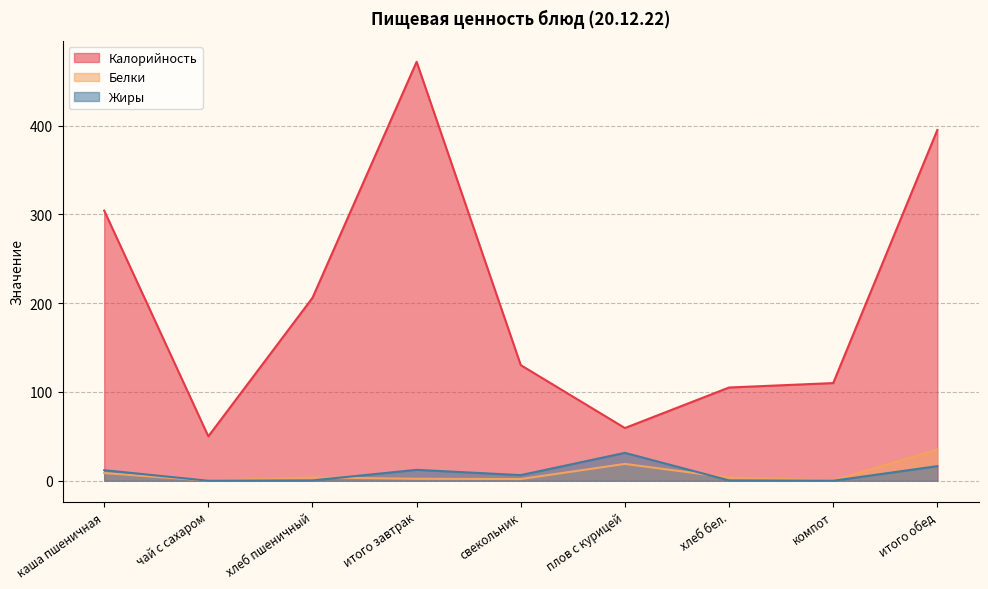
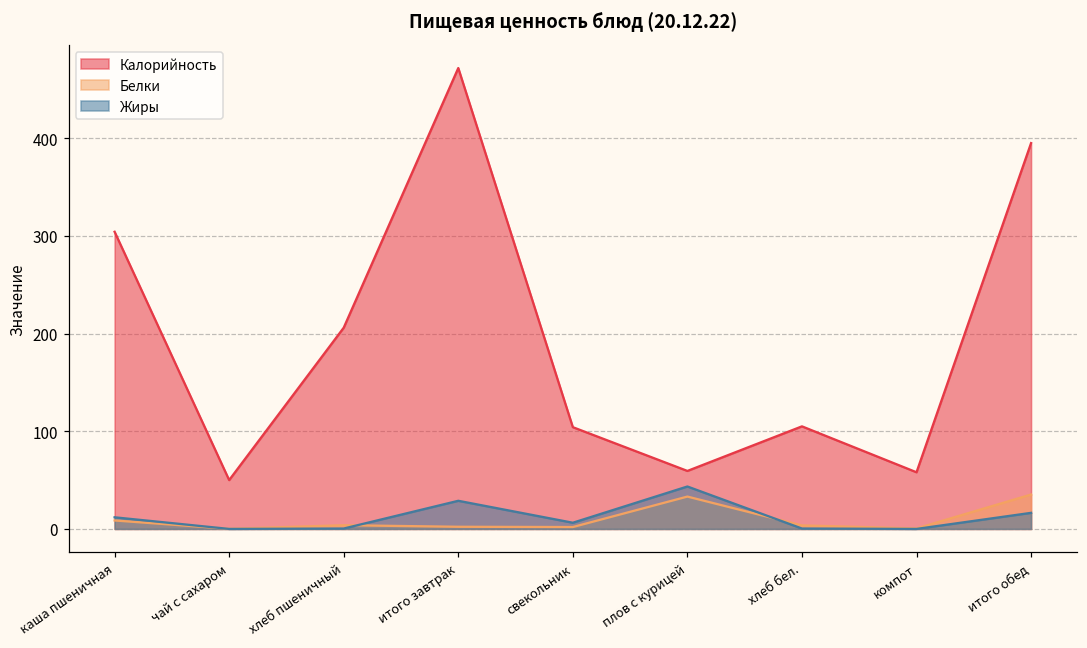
Жиры, итого завтрак: 10 -> 30
Калорийность, свекольник: 130 -> 100
Белки, плов с курицей: 20 -> 30
Жиры, плов с курицей: 30 -> 40
Калорийность, компот: 110 -> 60
